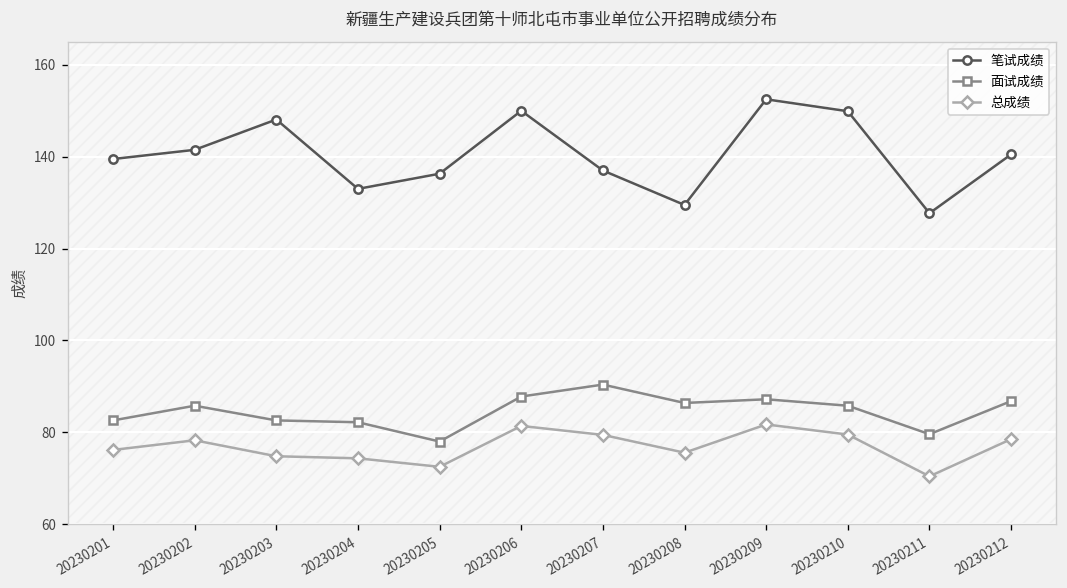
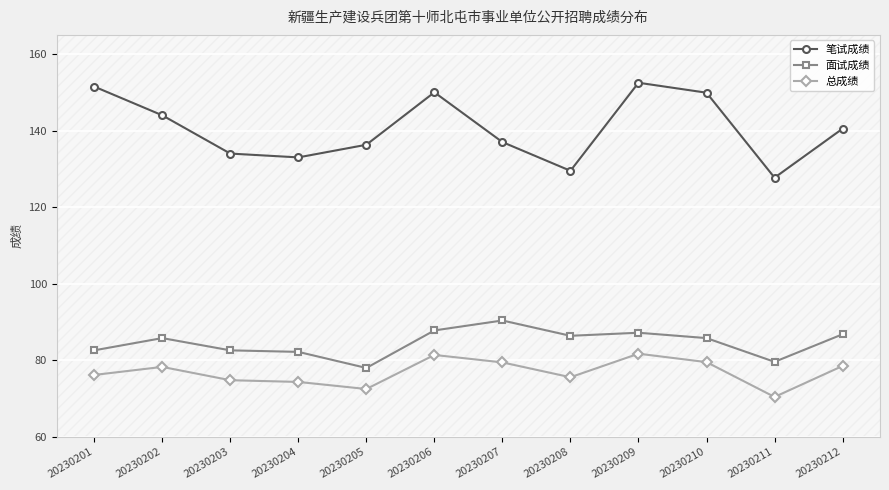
笔试成绩, 20230201: 140 -> 152
笔试成绩, 20230202: 142 -> 144
笔试成绩, 20230203: 148 -> 134
